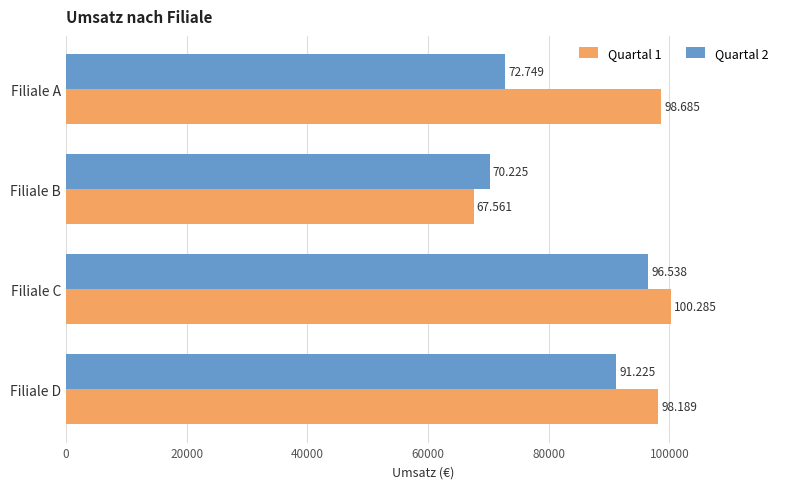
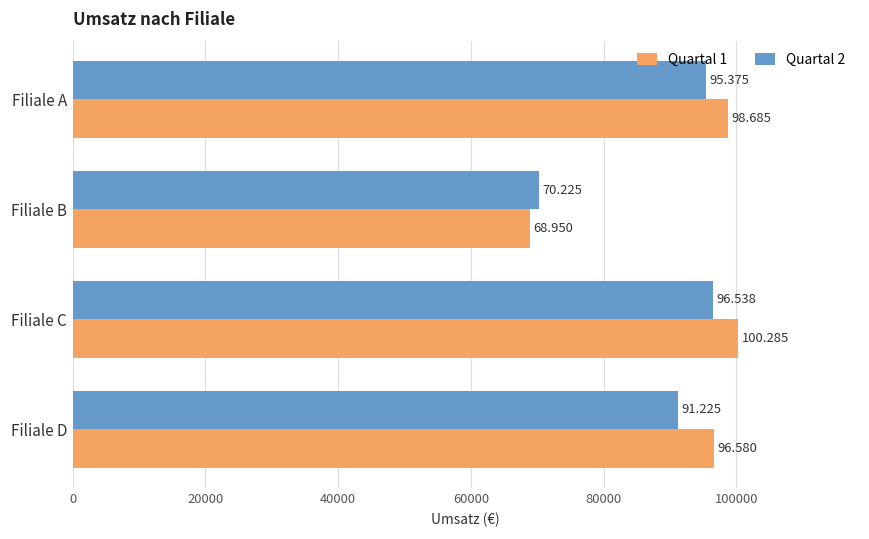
Quartal 2, Filiale A: 72.749 -> 95.375
Quartal 1, Filiale B: 67.561 -> 68.950
Quartal 1, Filiale D: 98.189 -> 96.580
